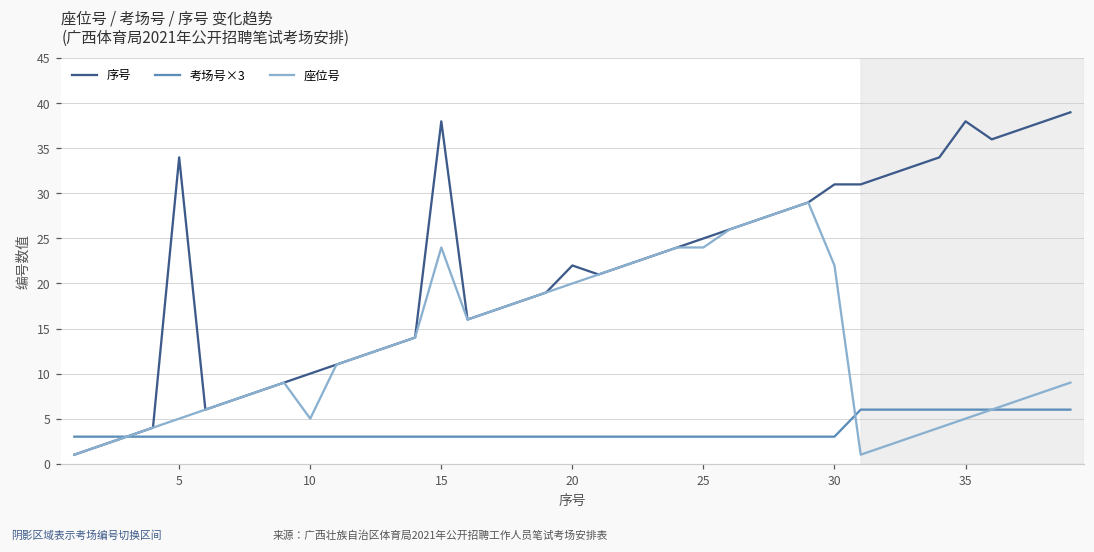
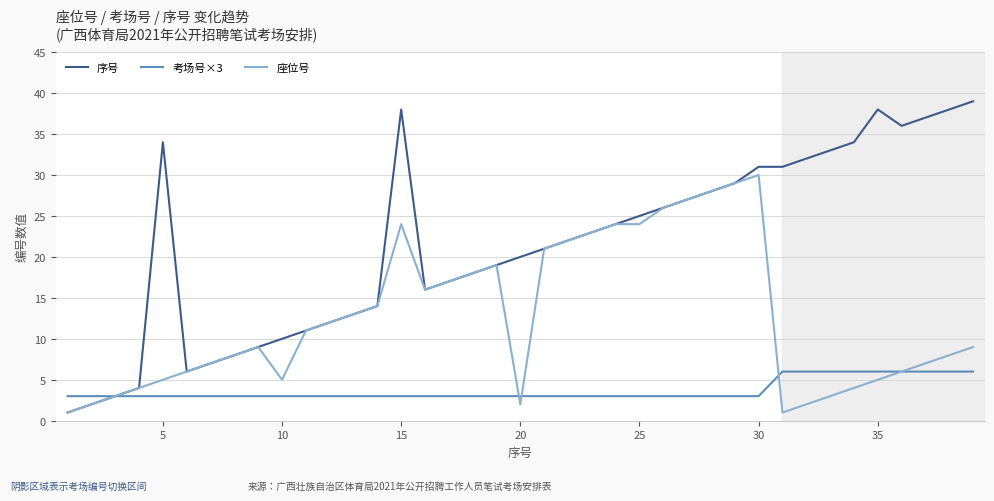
序号, 20: 22 -> 20
座位号, 20: 20 -> 2
座位号, 30: 22 -> 30
